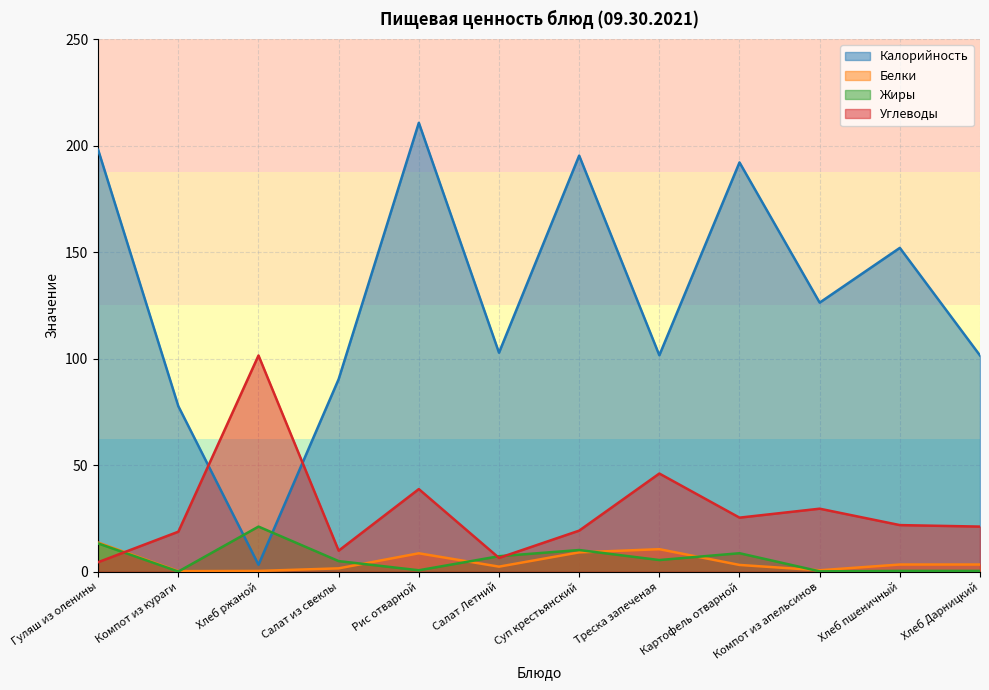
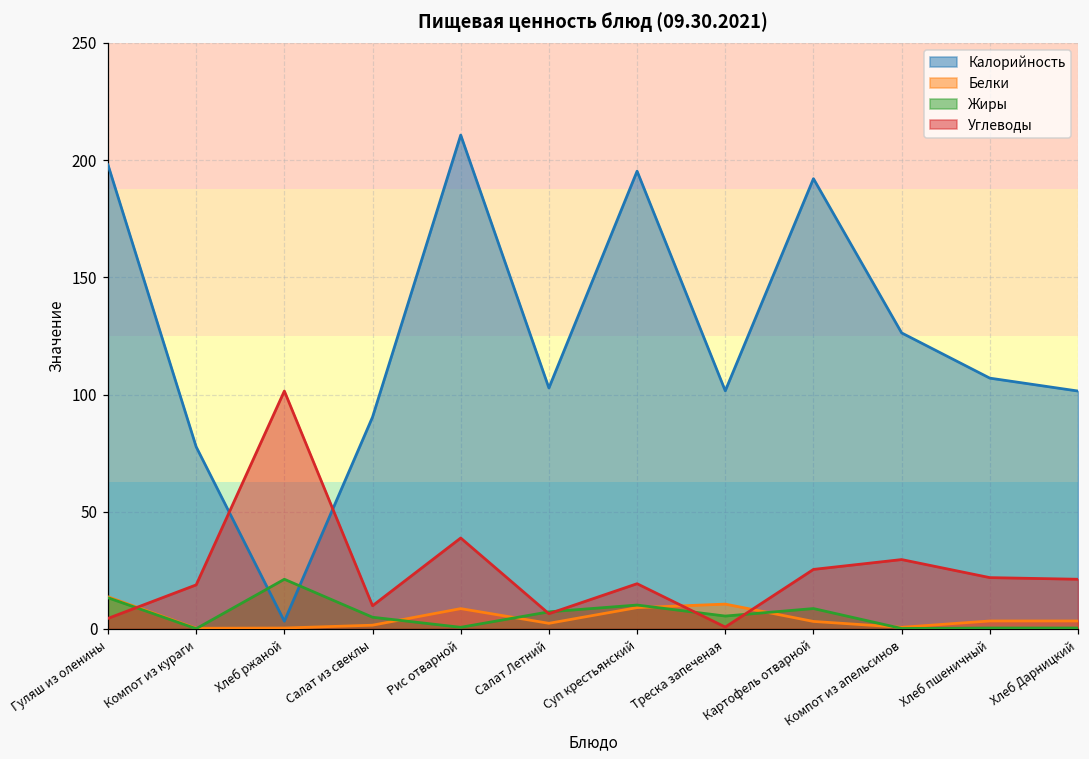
Углеводы, Треска запеченая: 46 -> 1
Калорийность, Хлеб пшеничный: 152 -> 107
